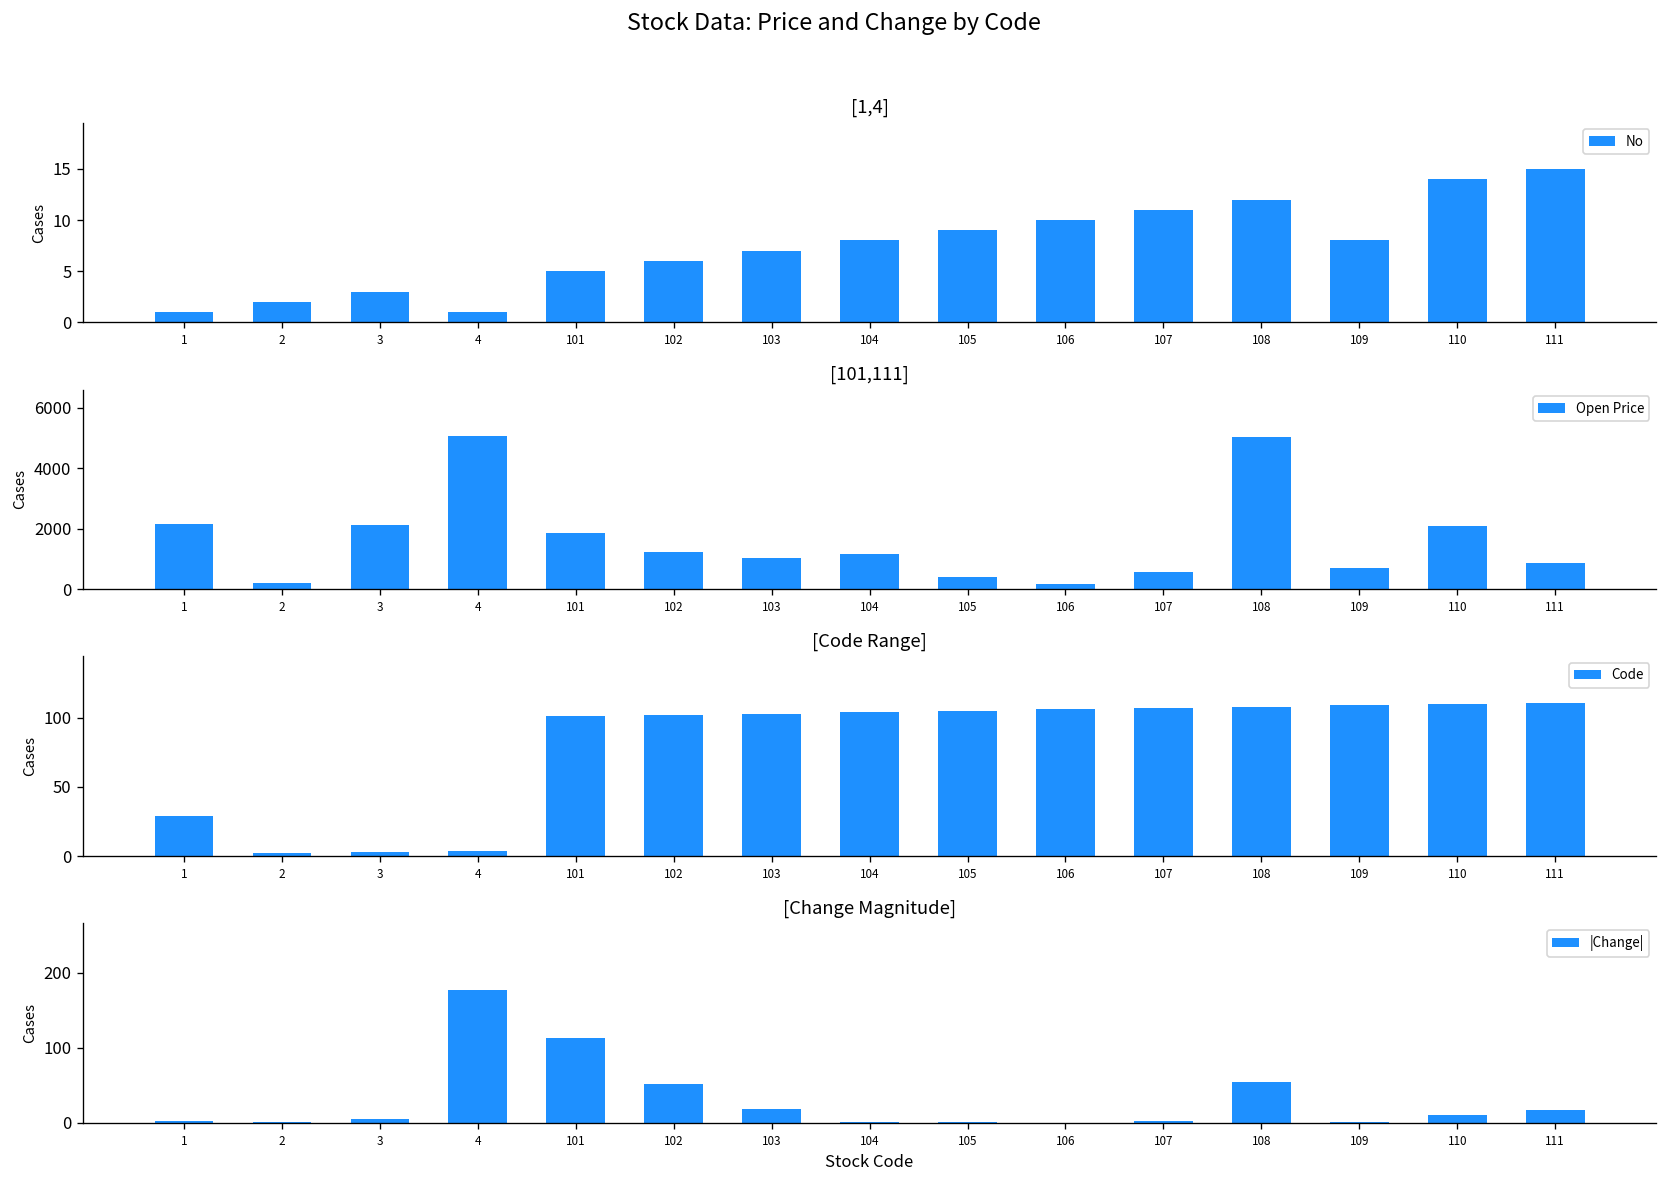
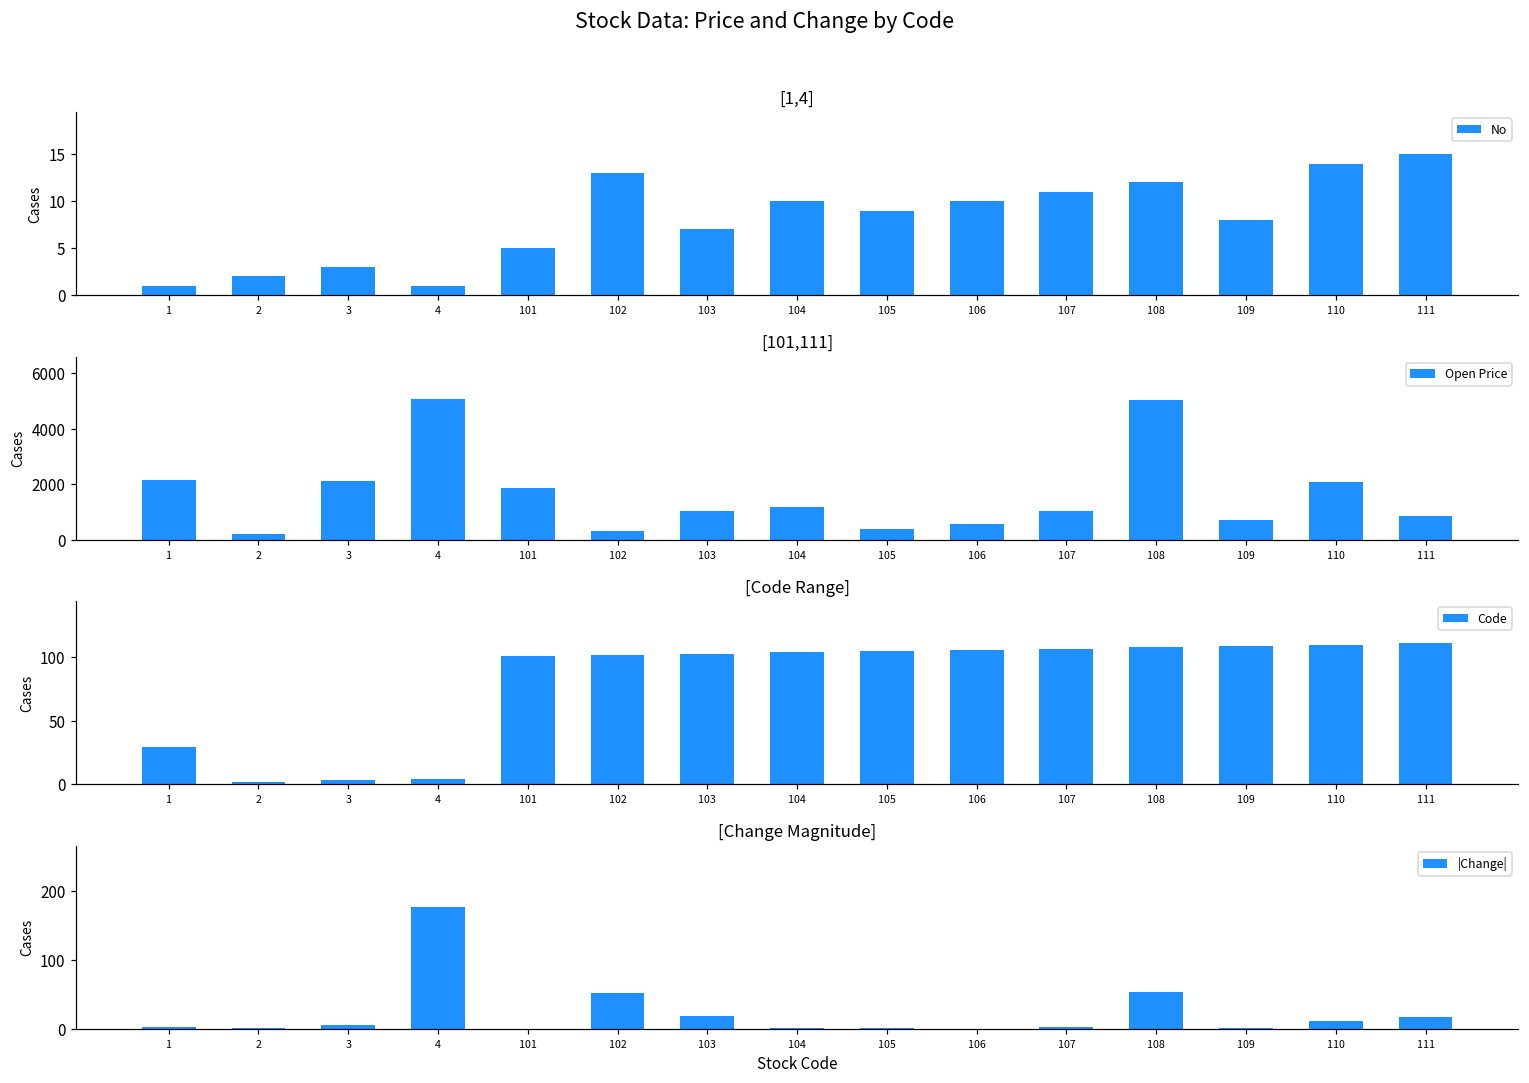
[1,4], 102: 6 -> 13
[1,4], 104: 8 -> 10
[101,111], 102: 1200 -> 300
[101,111], 106: 200 -> 600
[101,111], 107: 600 -> 1000
[Change Magnitude], 101: 110 -> 0
